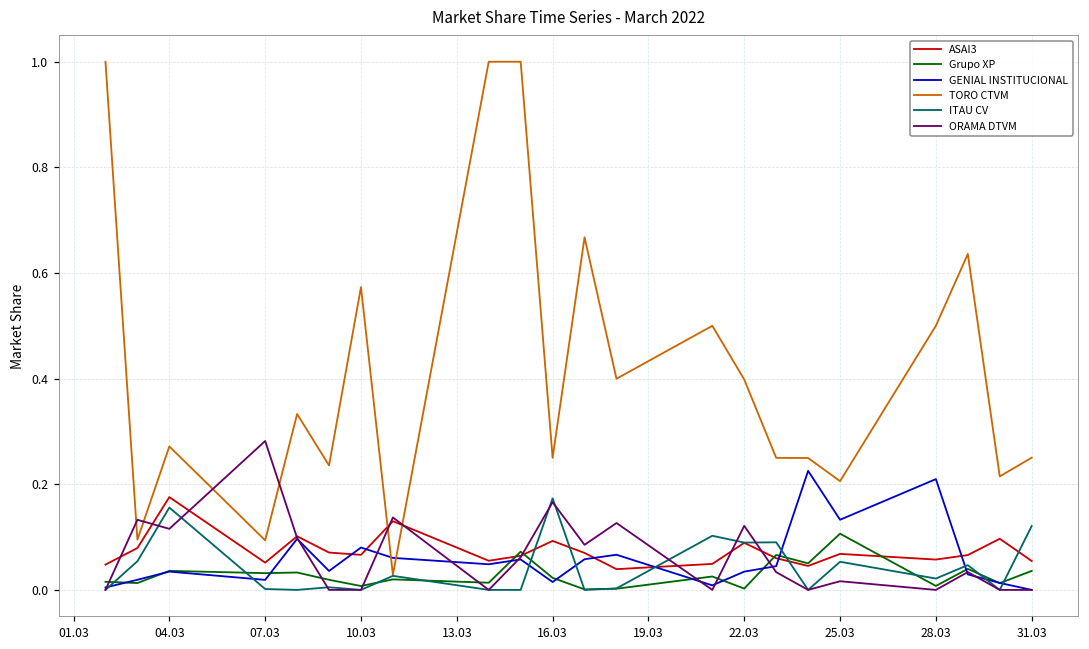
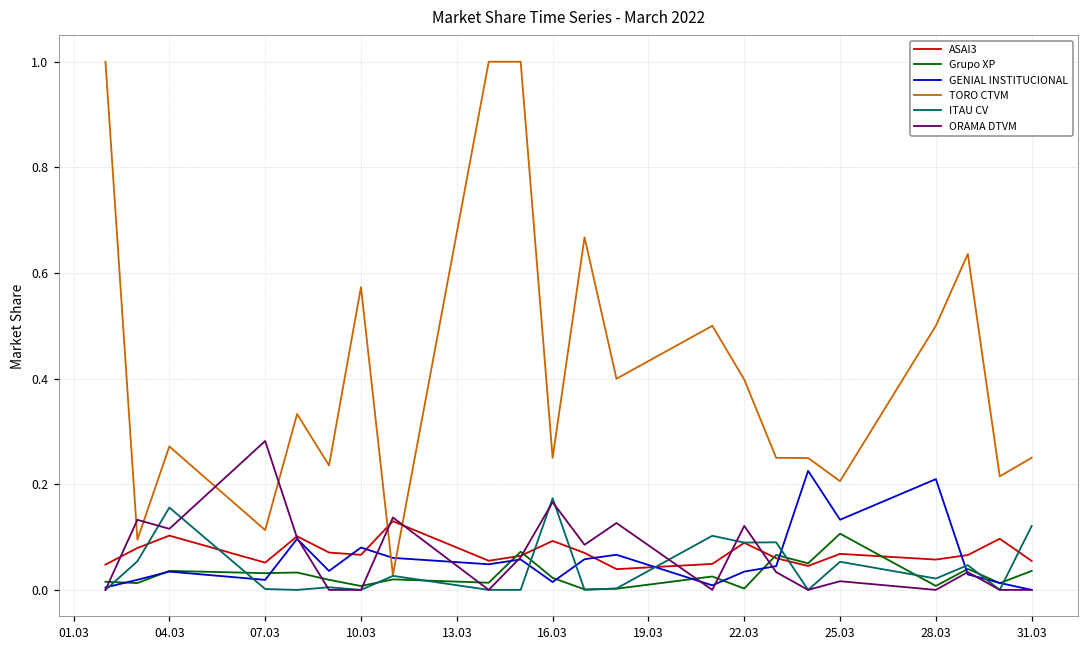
ASAI3, 04.03: 0.18 -> 0.10
TORO CTVM, 07.03: 0.09 -> 0.11
